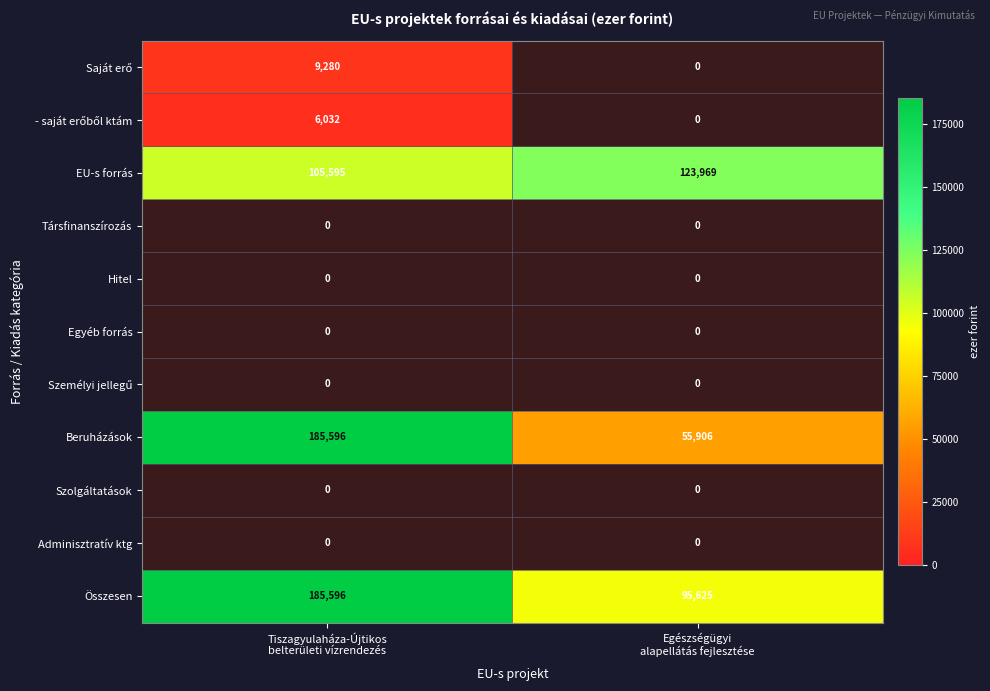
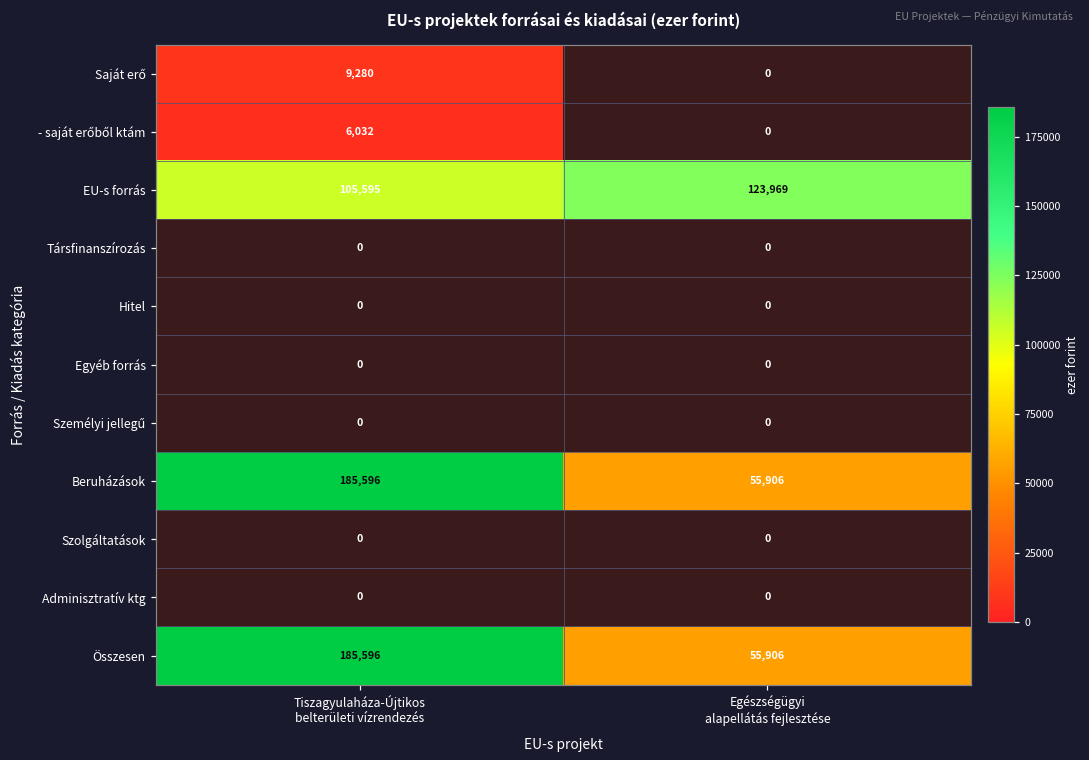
Összesen, Egészségügyi alapellátás fejlesztése: 95,625 -> 55,906
